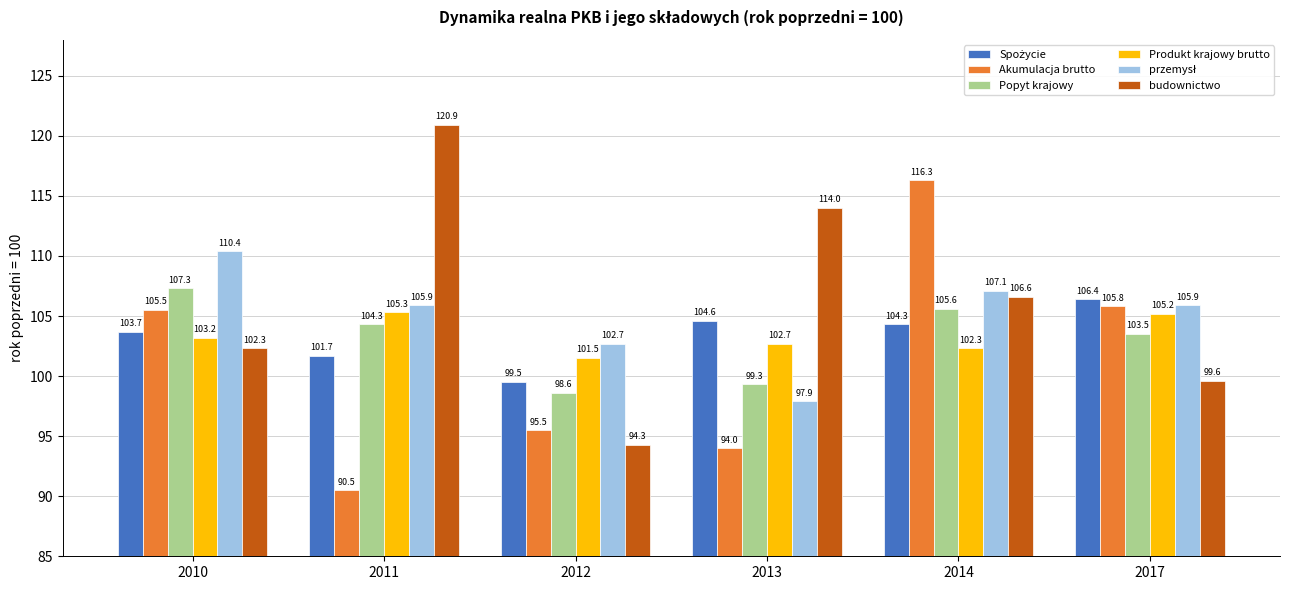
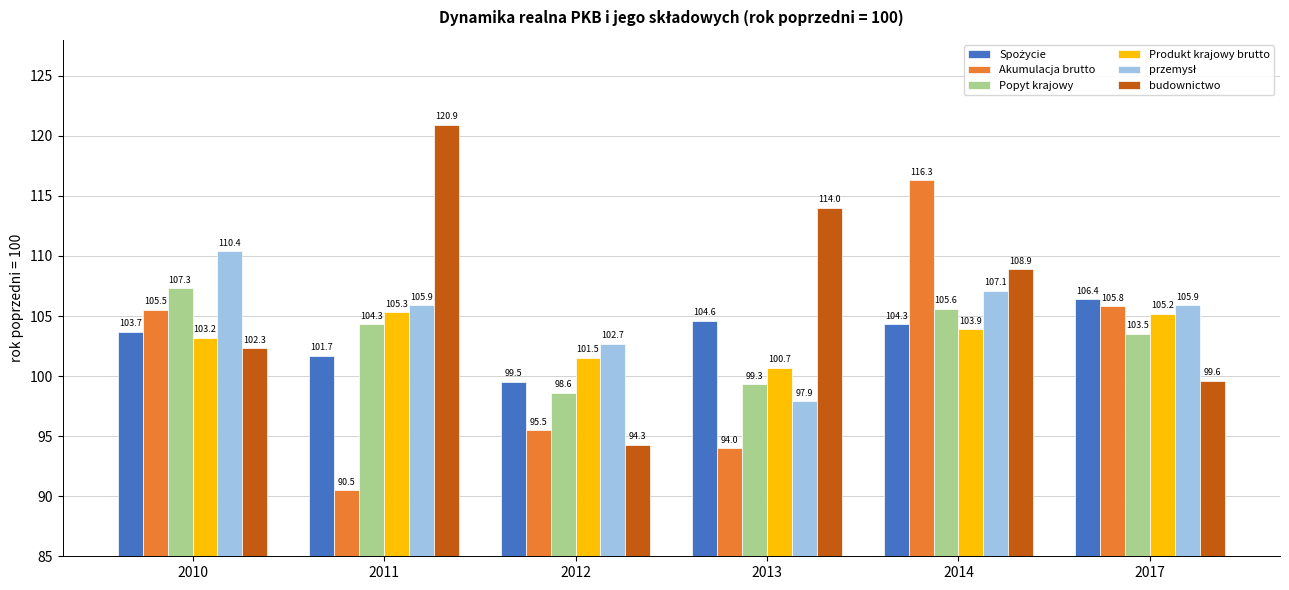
Produkt krajowy brutto, 2013: 102.7 -> 100.7
Produkt krajowy brutto, 2014: 102.3 -> 103.9
budownictwo, 2014: 106.6 -> 108.9
